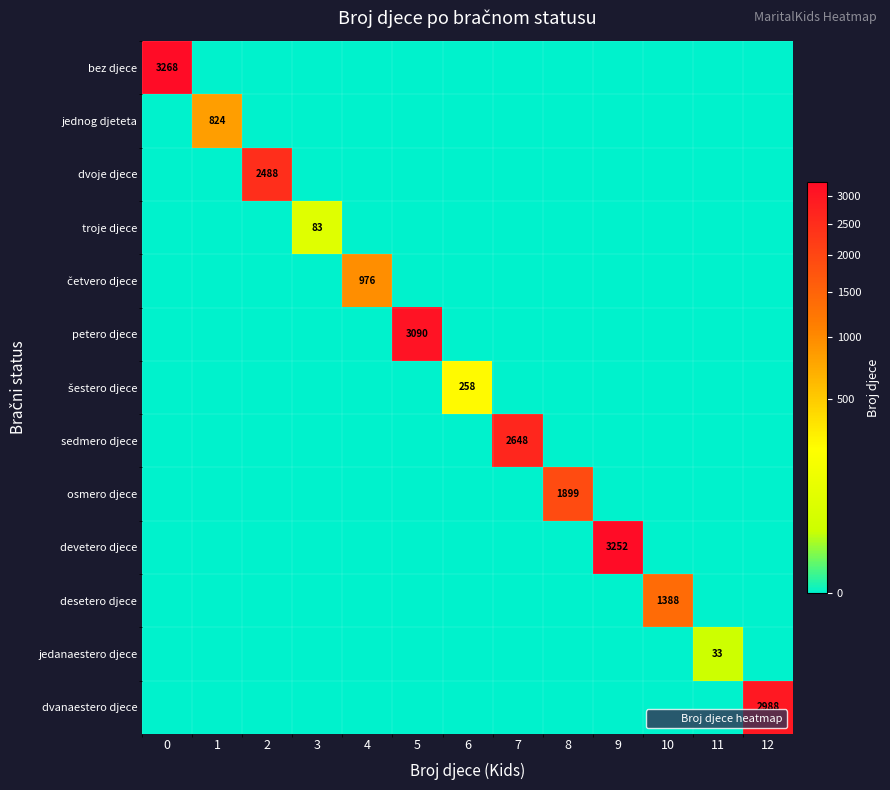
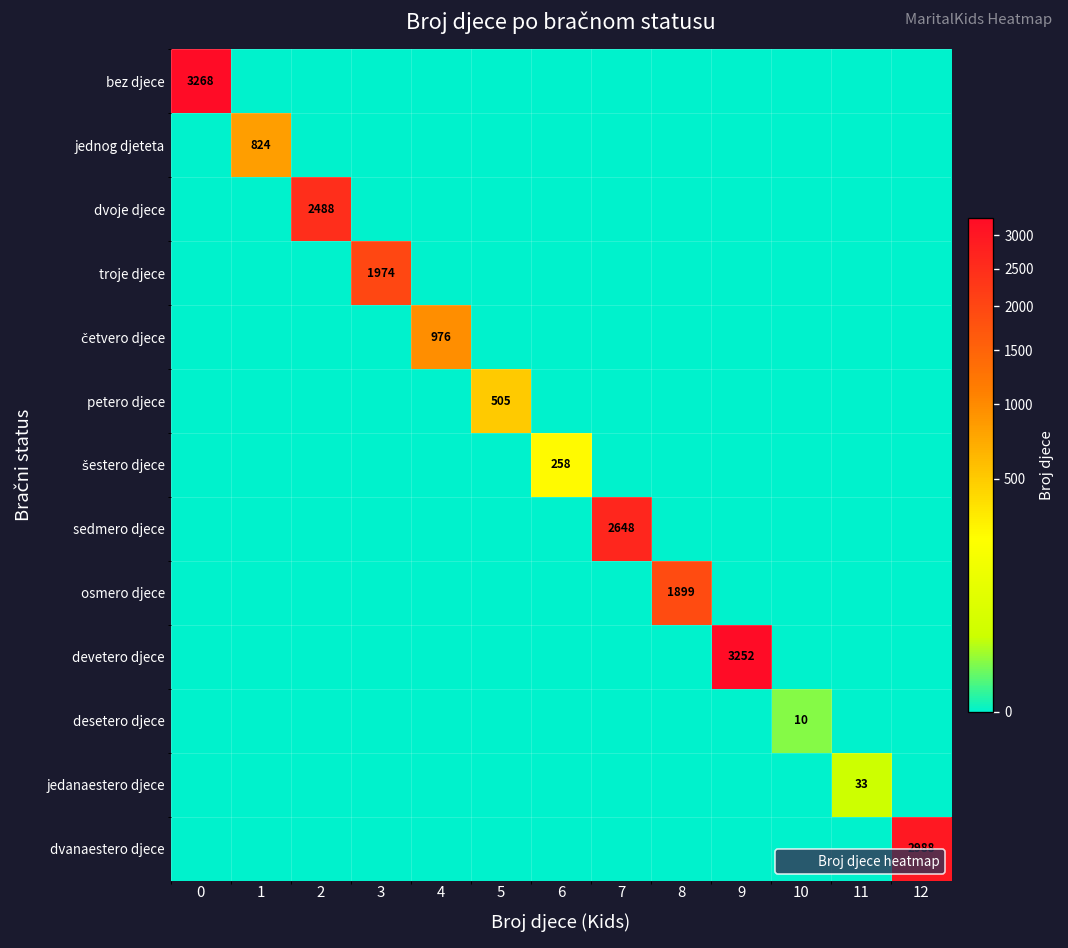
troje djece, 3: 83 -> 1974
petero djece, 5: 3090 -> 505
desetero djece, 10: 1388 -> 10
